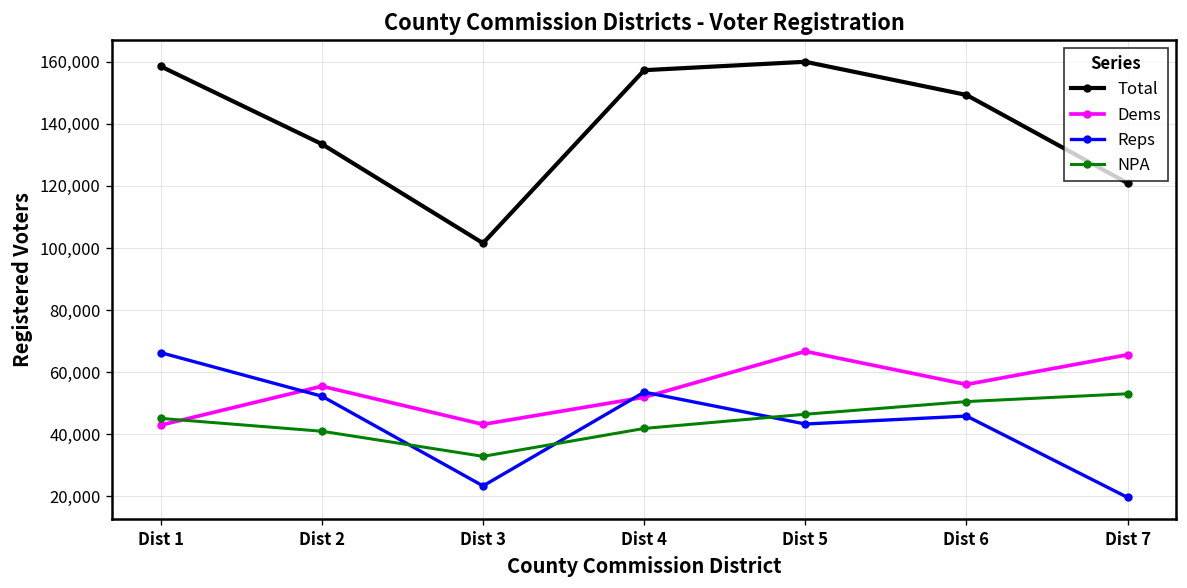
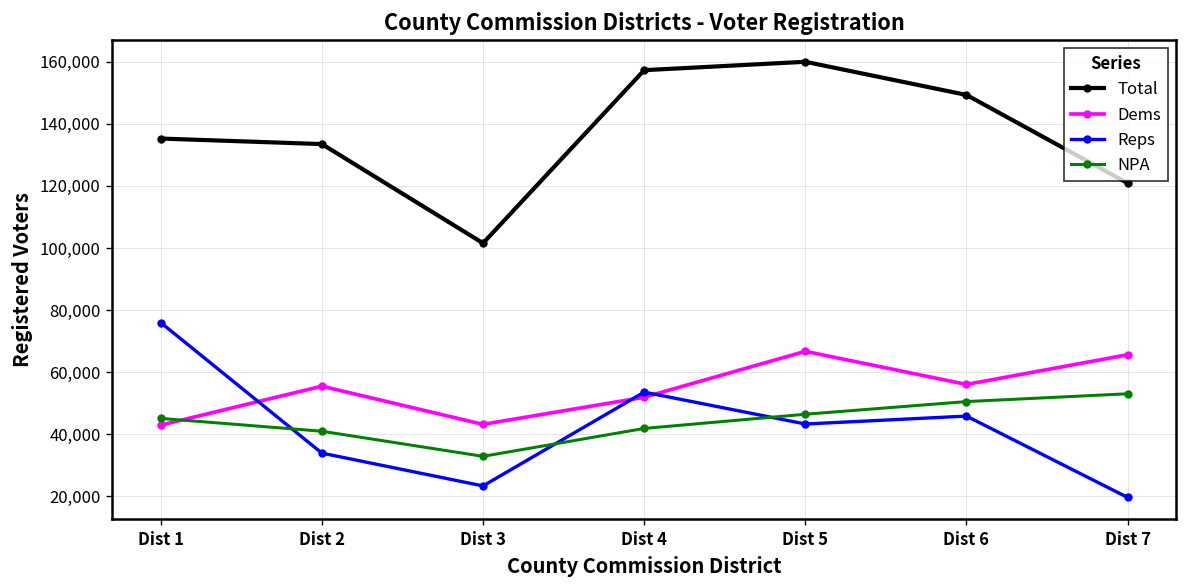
Total, Dist 1: 158,000 -> 135,000
Reps, Dist 1: 66,000 -> 76,000
Reps, Dist 2: 52,000 -> 34,000
